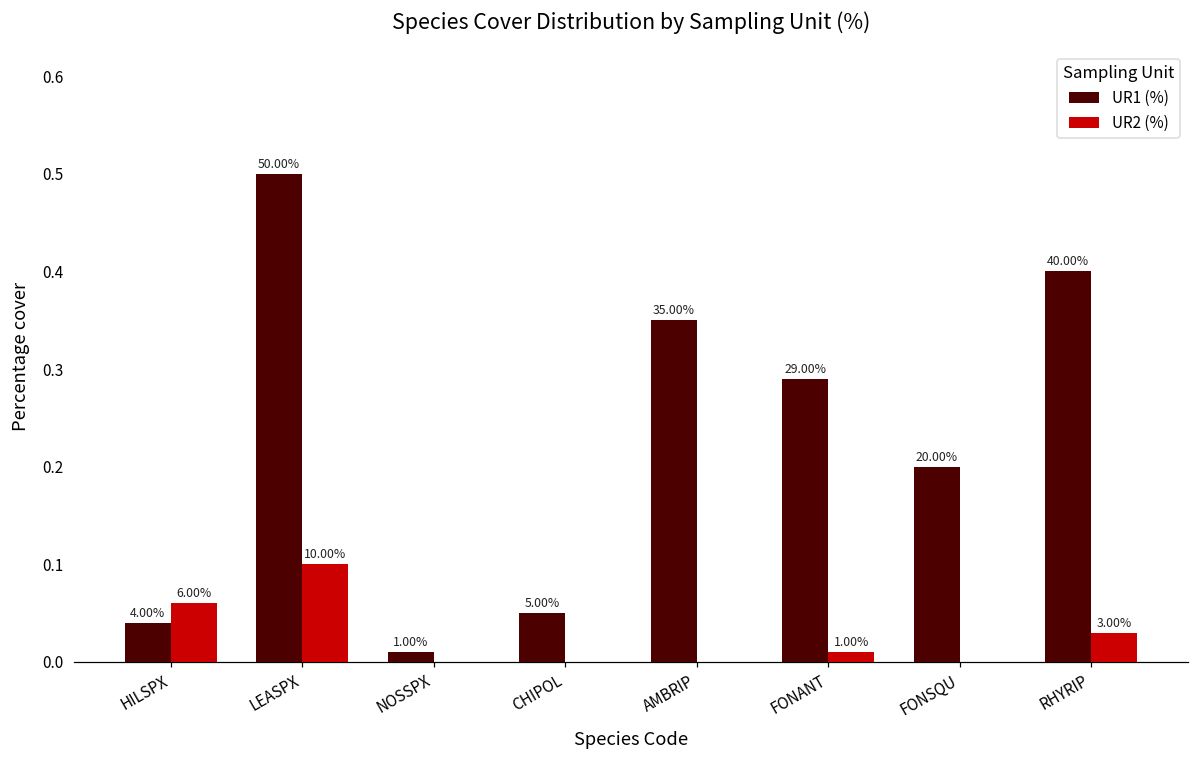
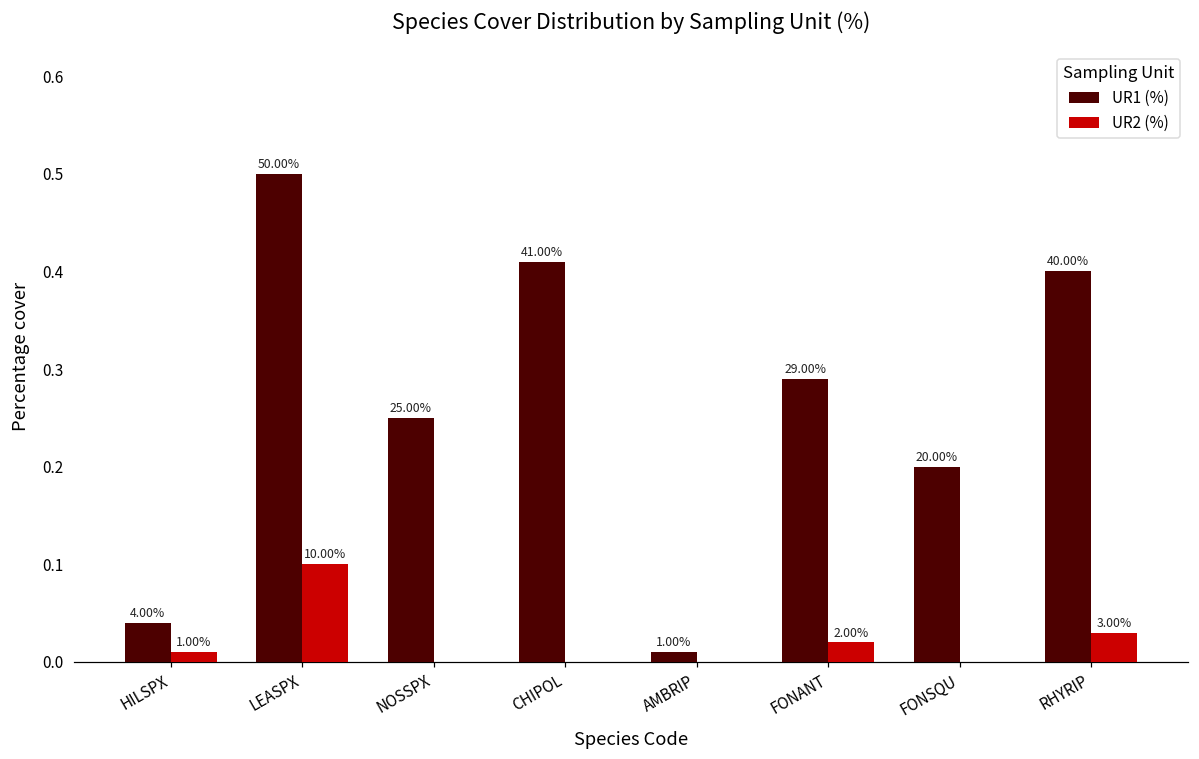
UR2 (%), HILSPX: 6.00% -> 1.00%
UR1 (%), NOSSPX: 1.00% -> 25.00%
UR1 (%), CHIPOL: 5.00% -> 41.00%
UR1 (%), AMBRIP: 35.00% -> 1.00%
UR2 (%), FONANT: 1.00% -> 2.00%
